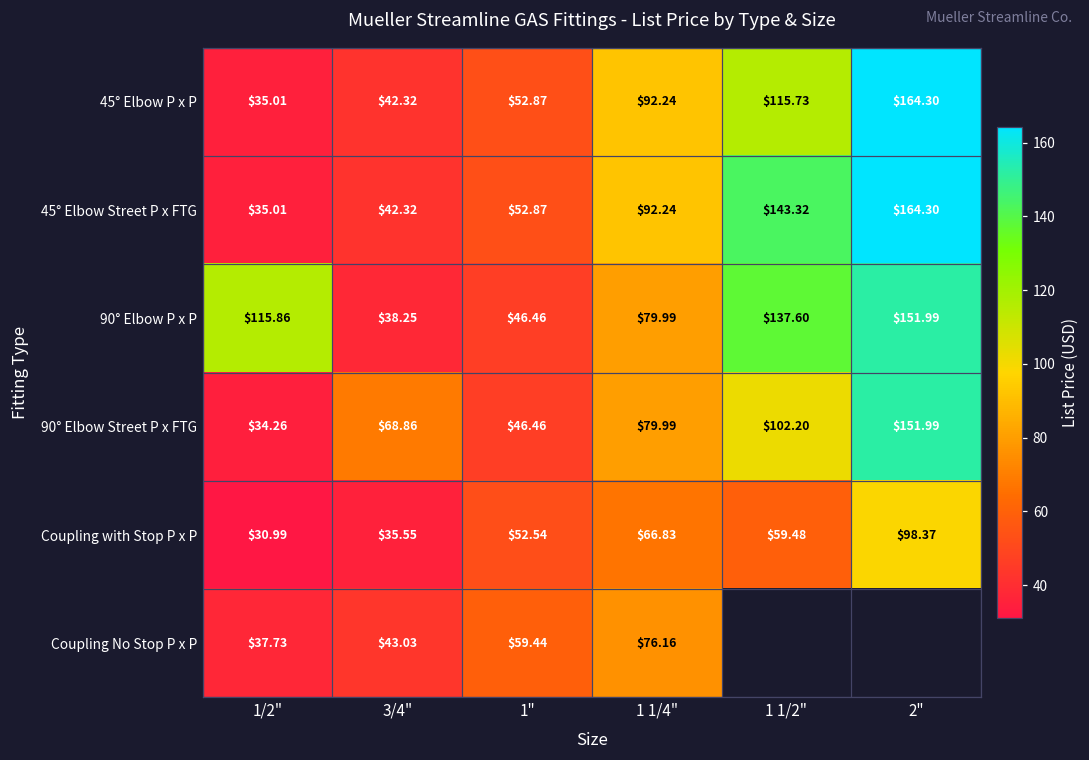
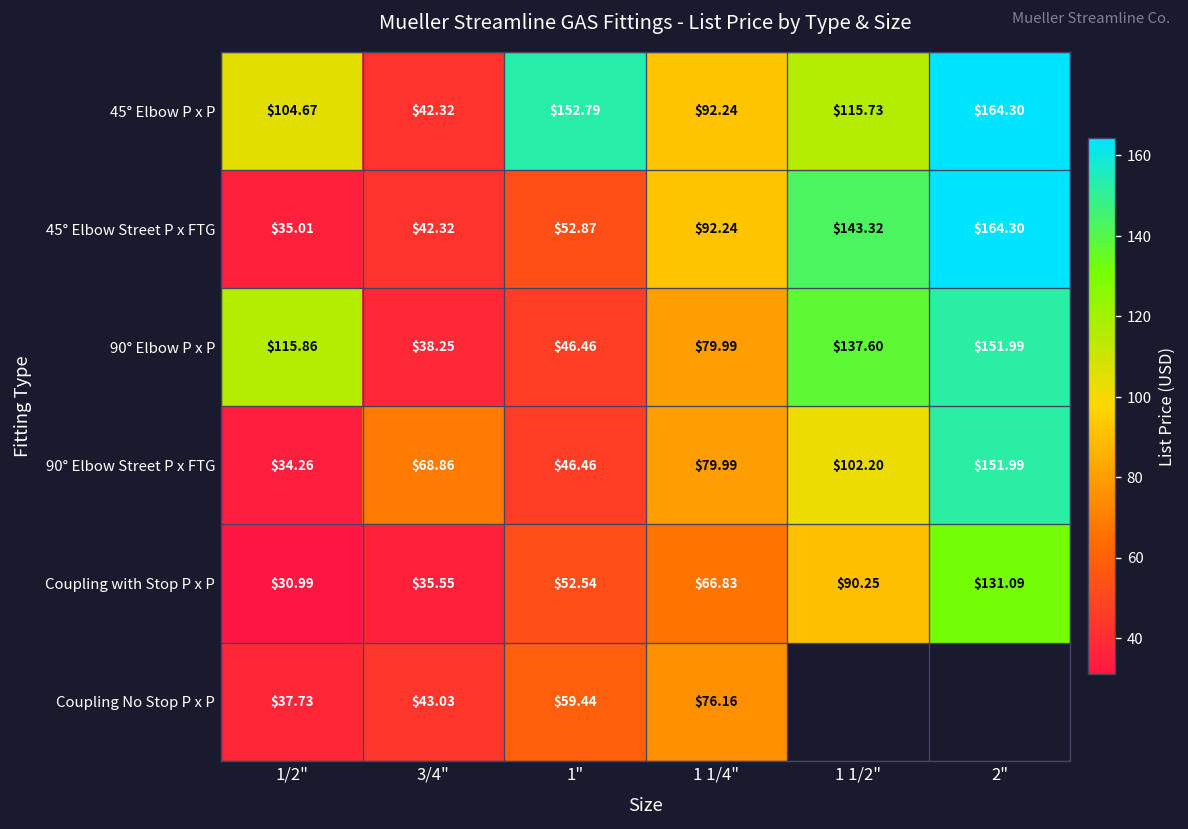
45° Elbow P x P, 1/2": $35.01 -> $104.67
45° Elbow P x P, 1": $52.87 -> $152.79
Coupling with Stop P x P, 1 1/2": $59.48 -> $90.25
Coupling with Stop P x P, 2": $98.37 -> $131.09
